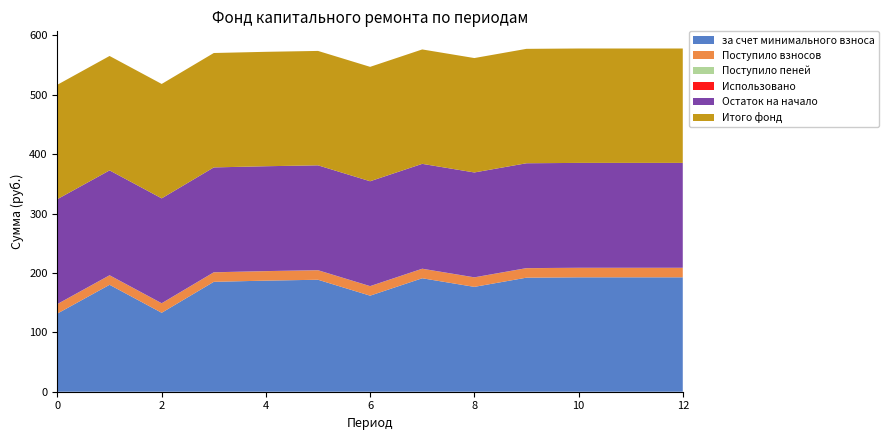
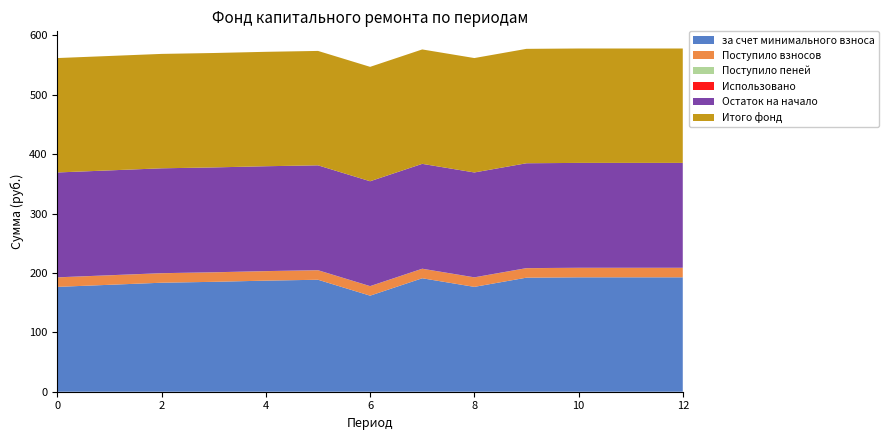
за счет минимального взноса, 0: 130 -> 180
за счет минимального взноса, 2: 130 -> 180
